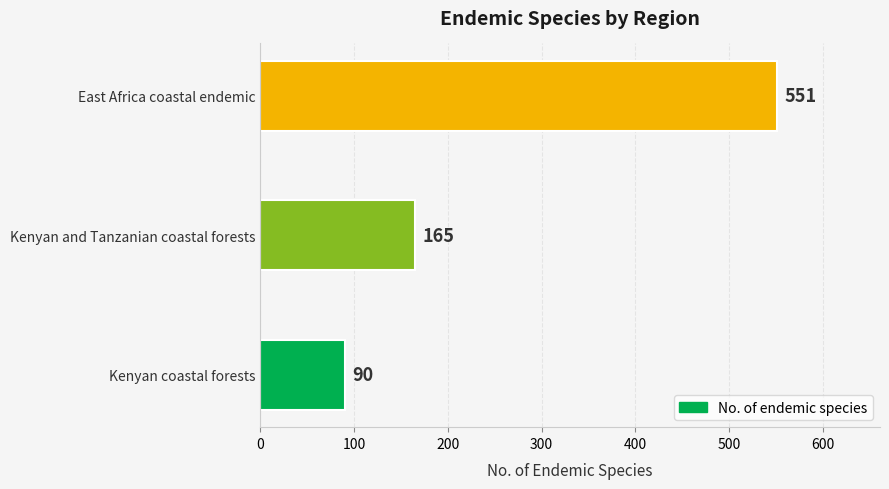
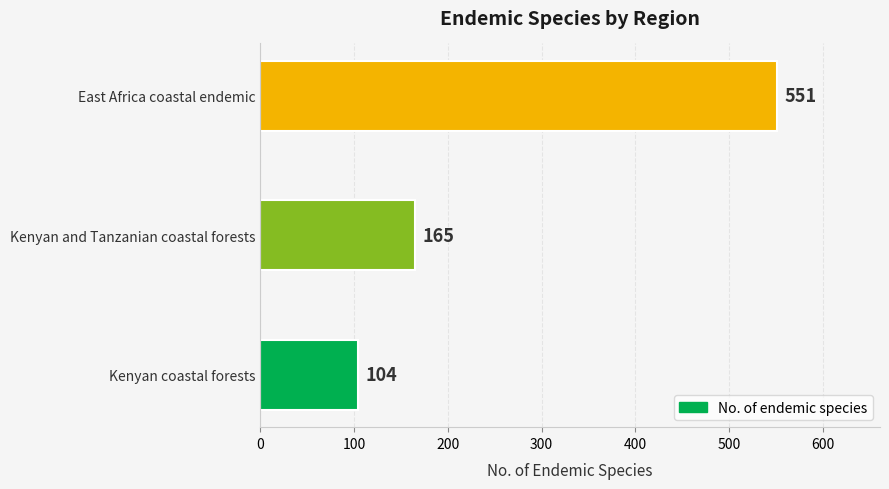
Kenyan coastal forests: 90 -> 104
